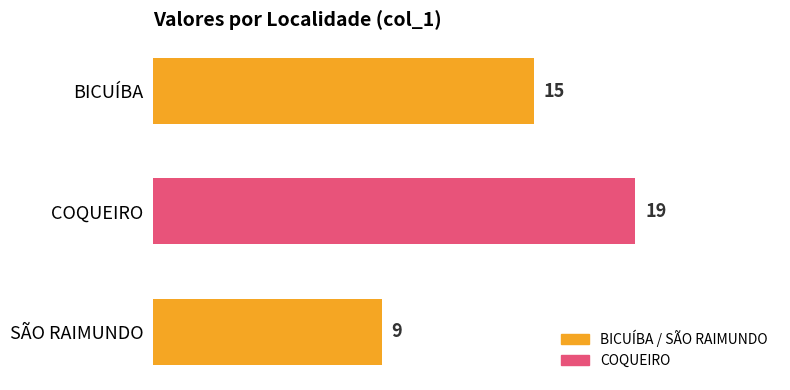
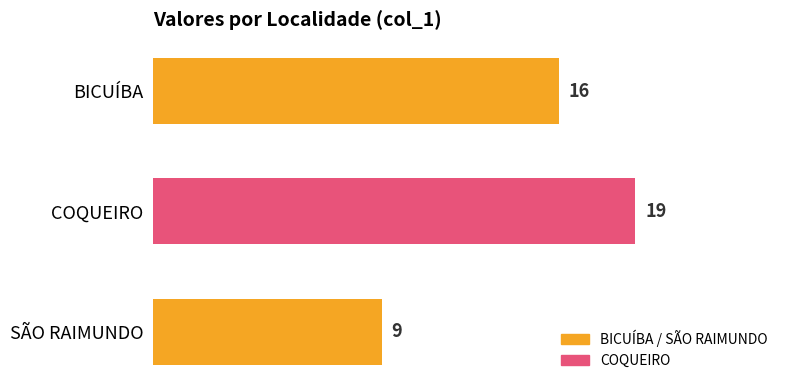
BICUÍBA: 15 -> 16
